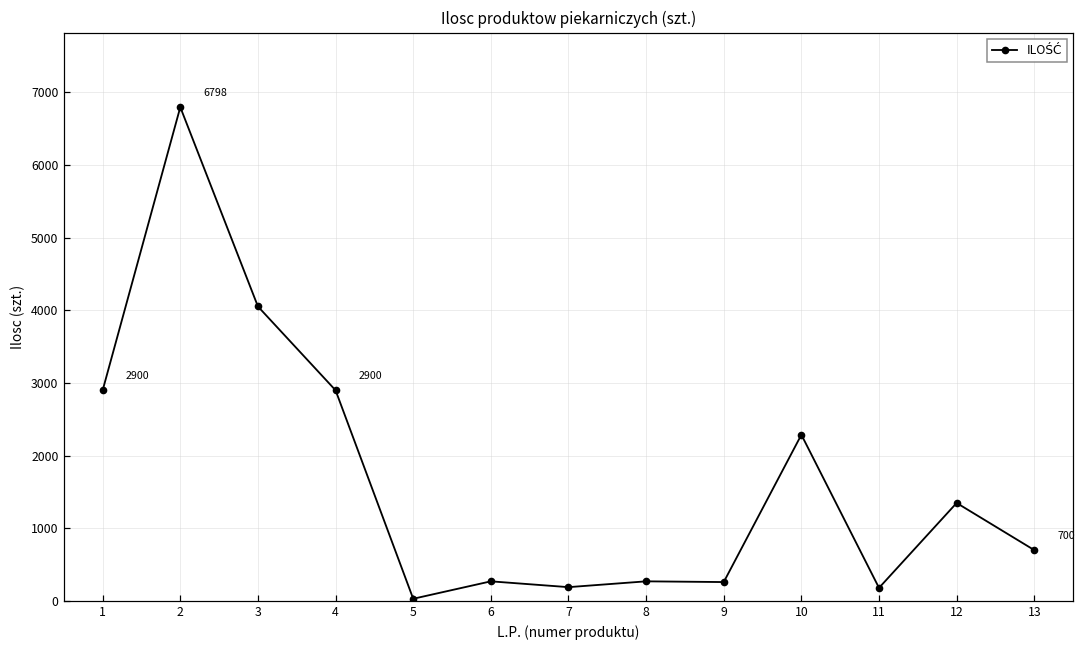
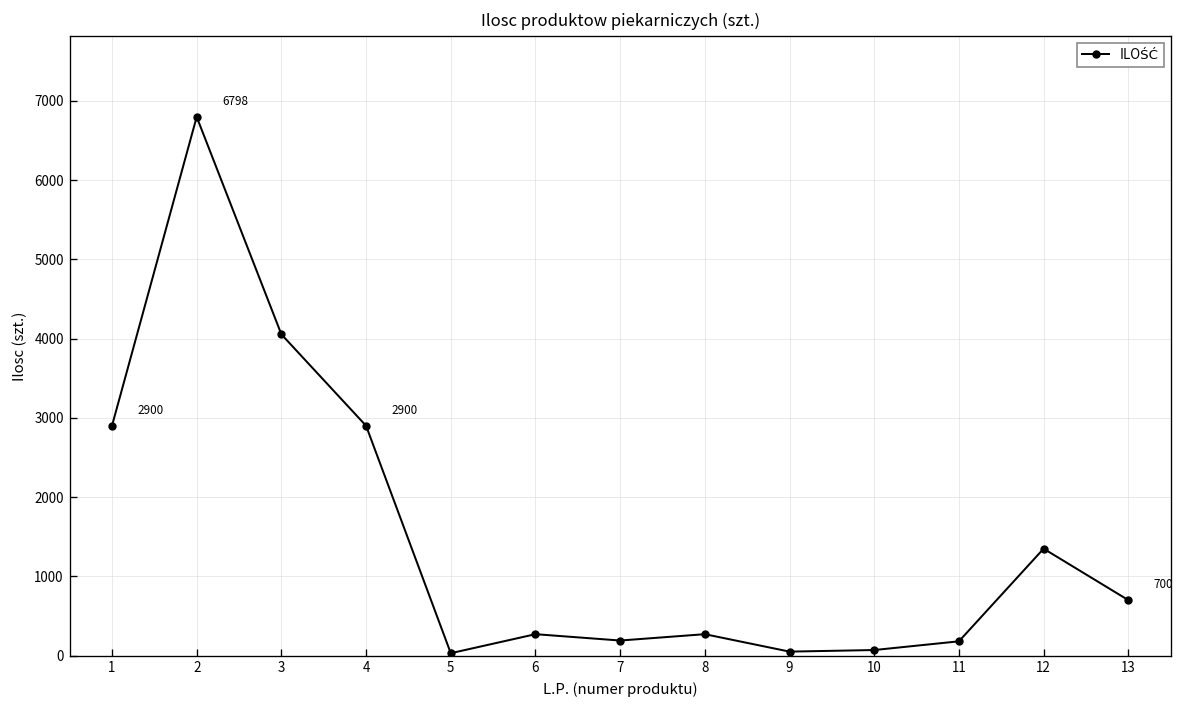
9: 300 -> 100
10: 2300 -> 100
